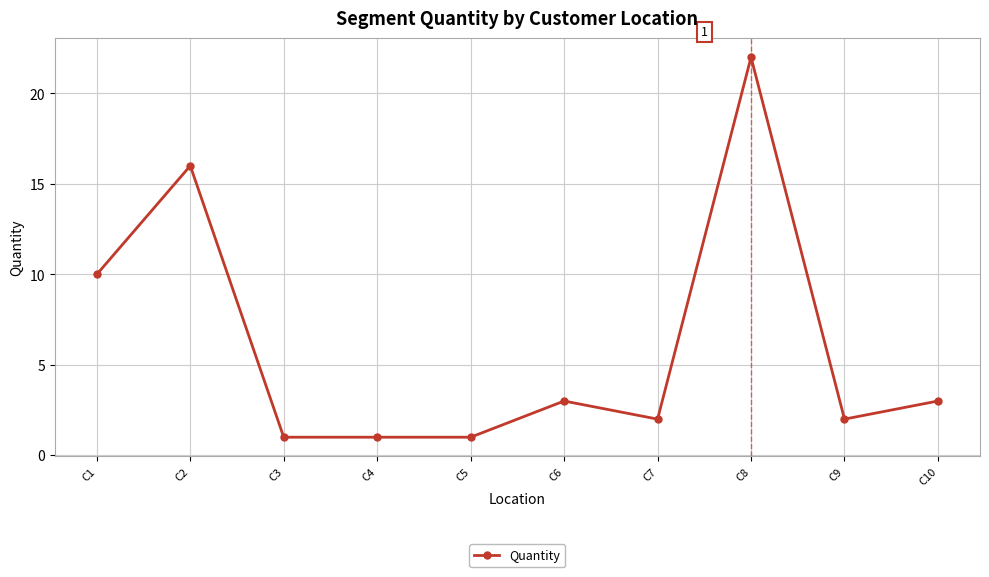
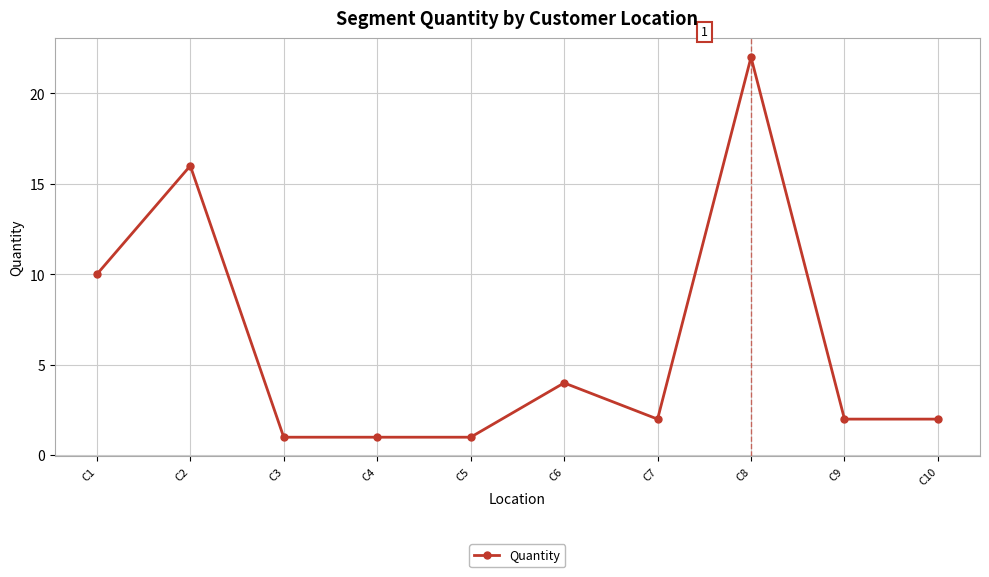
C6: 3 -> 4
C10: 3 -> 2
